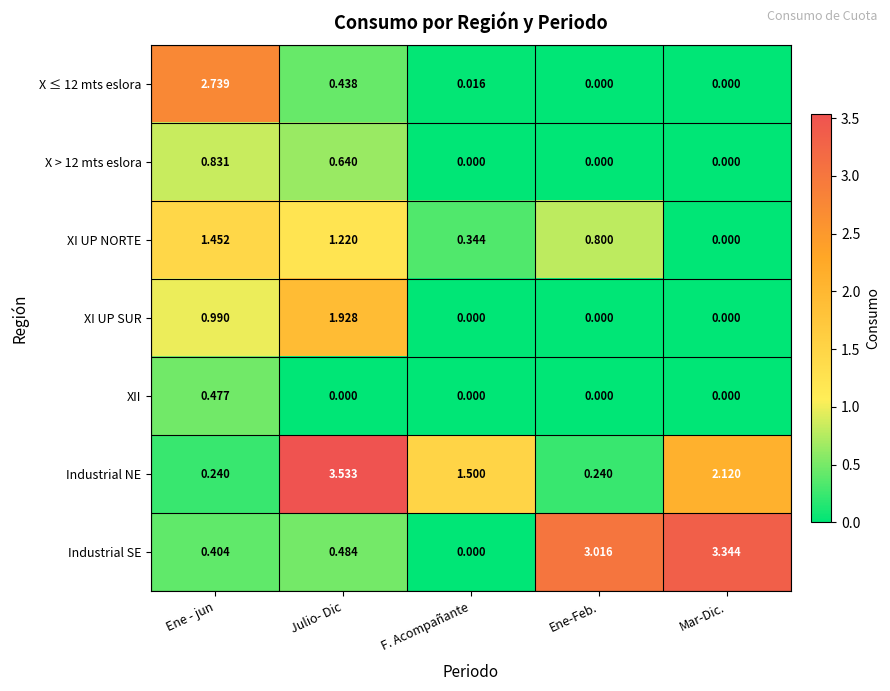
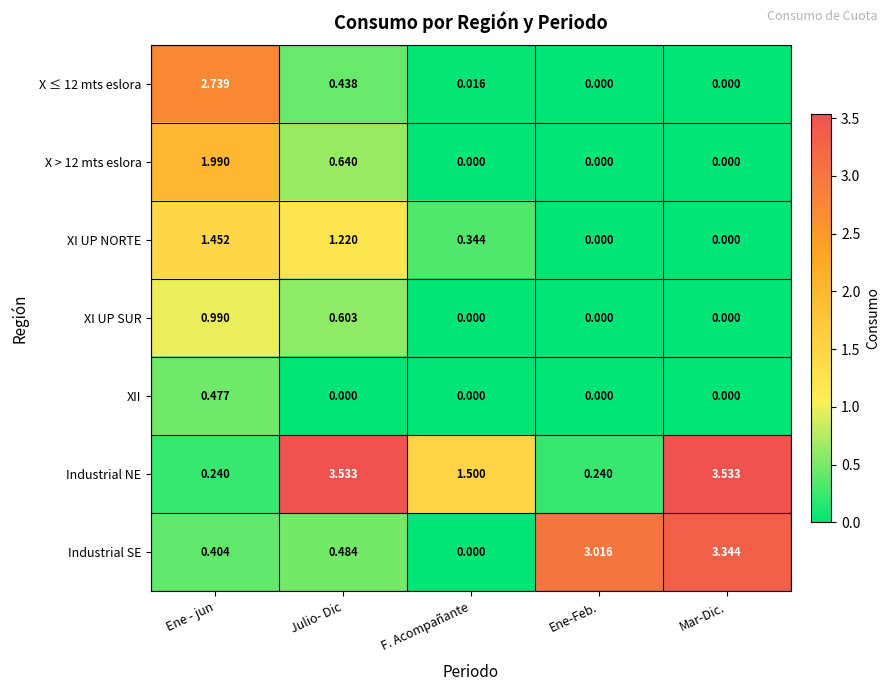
X > 12 mts eslora, Ene - jun: 0.831 -> 1.990
XI UP NORTE, Ene-Feb.: 0.800 -> 0.000
XI UP SUR, Julio- Dic: 1.928 -> 0.603
Industrial NE, Mar-Dic.: 2.120 -> 3.533
